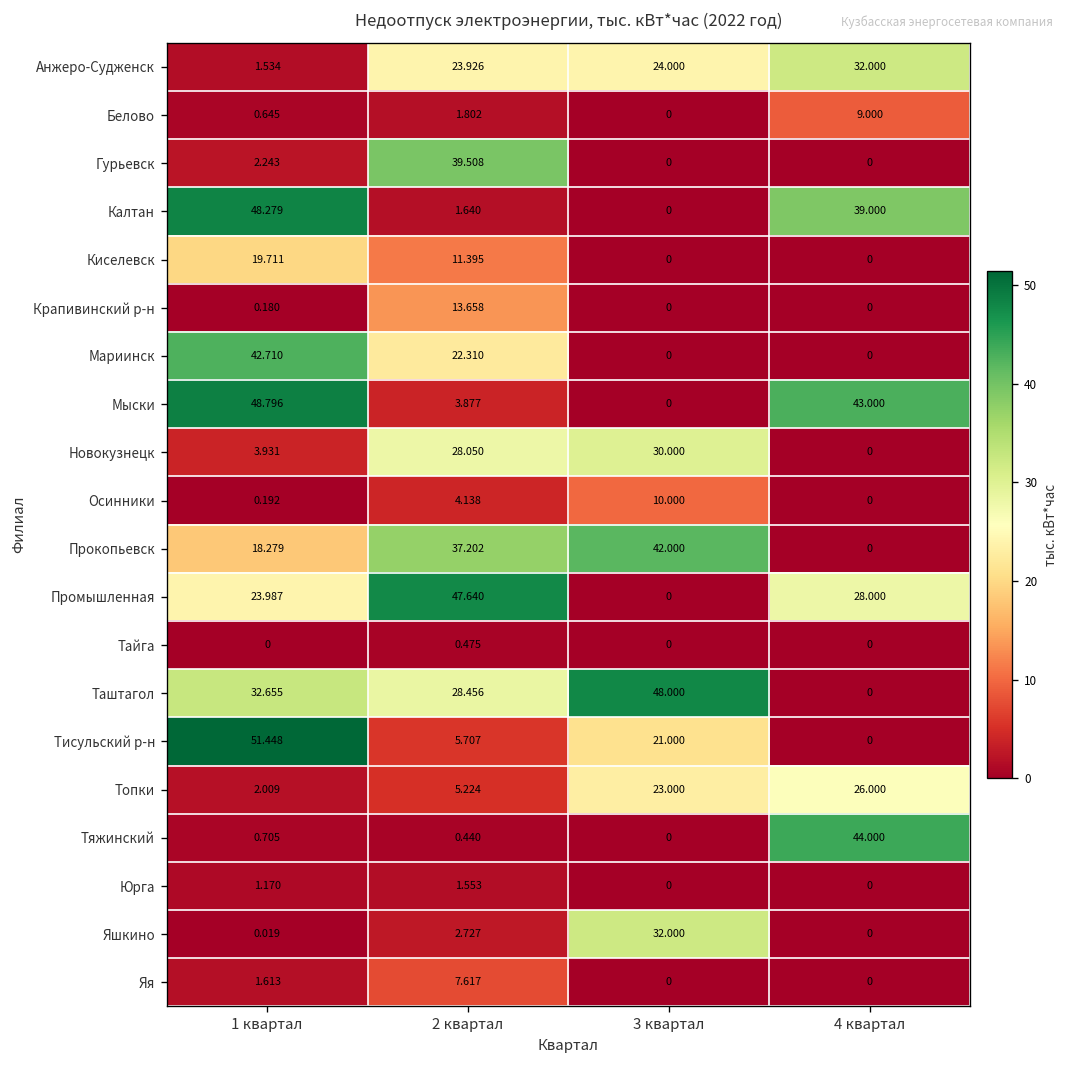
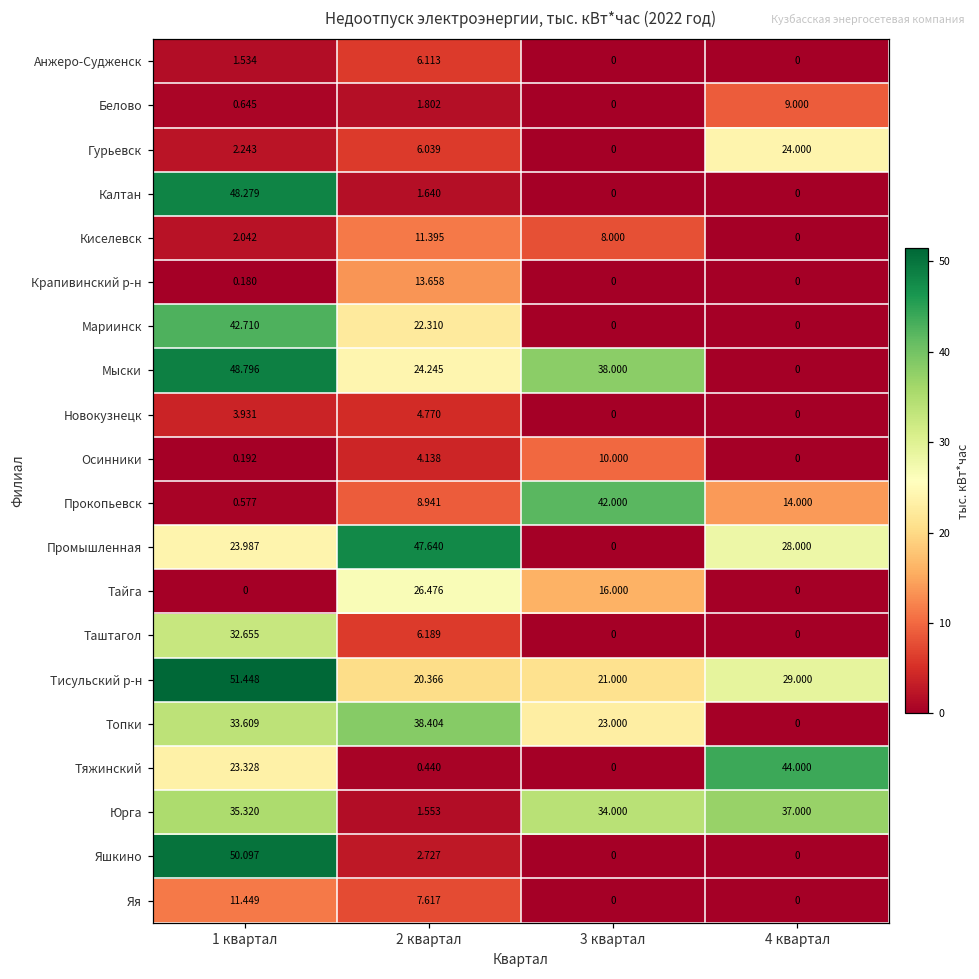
Анжеро-Судженск, 2 квартал: 23.926 -> 6.113
Анжеро-Судженск, 3 квартал: 24.000 -> 0
Анжеро-Судженск, 4 квартал: 32.000 -> 0
Гурьевск, 2 квартал: 39.508 -> 6.039
Гурьевск, 4 квартал: 0 -> 24.000
Калтан, 4 квартал: 39.000 -> 0
Киселевск, 1 квартал: 19.711 -> 2.042
Киселевск, 3 квартал: 0 -> 8.000
Мыски, 2 квартал: 3.877 -> 24.245
Мыски, 3 квартал: 0 -> 38.000
Мыски, 4 квартал: 43.000 -> 0
Новокузнецк, 2 квартал: 28.050 -> 4.770
Новокузнецк, 3 квартал: 30.000 -> 0
Прокопьевск, 1 квартал: 18.279 -> 0.577
Прокопьевск, 2 квартал: 37.202 -> 8.941
Прокопьевск, 4 квартал: 0 -> 14.000
Тайга, 2 квартал: 0.475 -> 26.476
Тайга, 3 квартал: 0 -> 16.000
Таштагол, 2 квартал: 28.456 -> 6.189
Таштагол, 3 квартал: 48.000 -> 0
Тисульский р-н, 2 квартал: 5.707 -> 20.366
Тисульский р-н, 4 квартал: 0 -> 29.000
Топки, 1 квартал: 2.009 -> 33.609
Топки, 2 квартал: 5.224 -> 38.404
Топки, 4 квартал: 26.000 -> 0
Тяжинский, 1 квартал: 0.705 -> 23.328
Юрга, 1 квартал: 1.170 -> 35.320
Юрга, 3 квартал: 0 -> 34.000
Юрга, 4 квартал: 0 -> 37.000
Яшкино, 1 квартал: 0.019 -> 50.097
Яшкино, 3 квартал: 32.000 -> 0
Яя, 1 квартал: 1.613 -> 11.449
